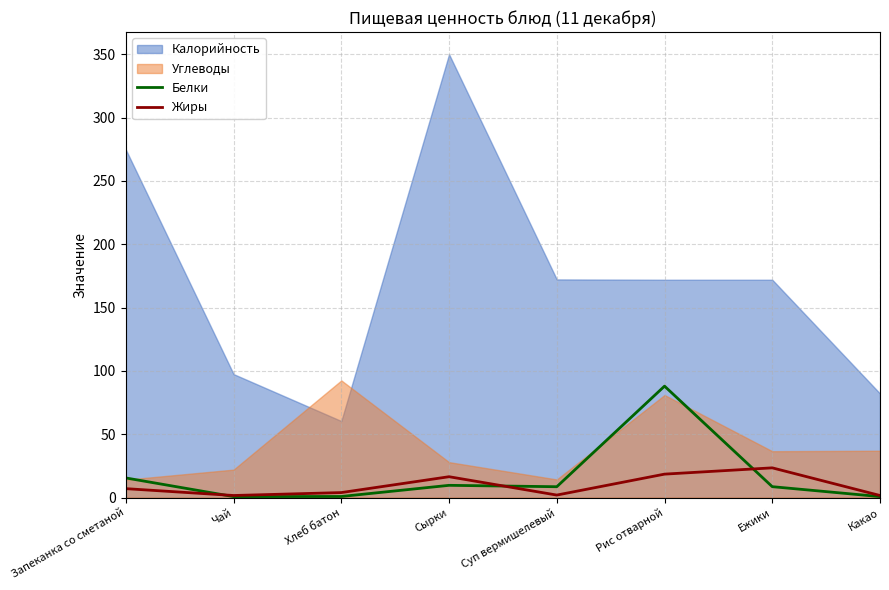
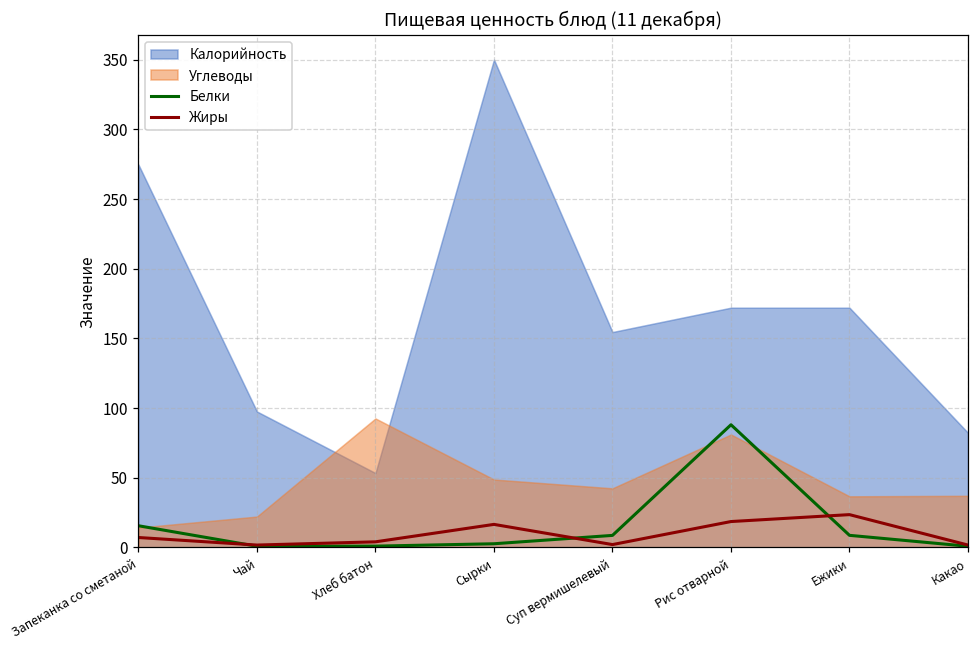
Калорийность, Хлеб батон: 60 -> 53
Белки, Сырки: 10 -> 3
Углеводы, Сырки: 28 -> 49
Калорийность, Суп вермишелевый: 172 -> 155
Углеводы, Суп вермишелевый: 14 -> 42
